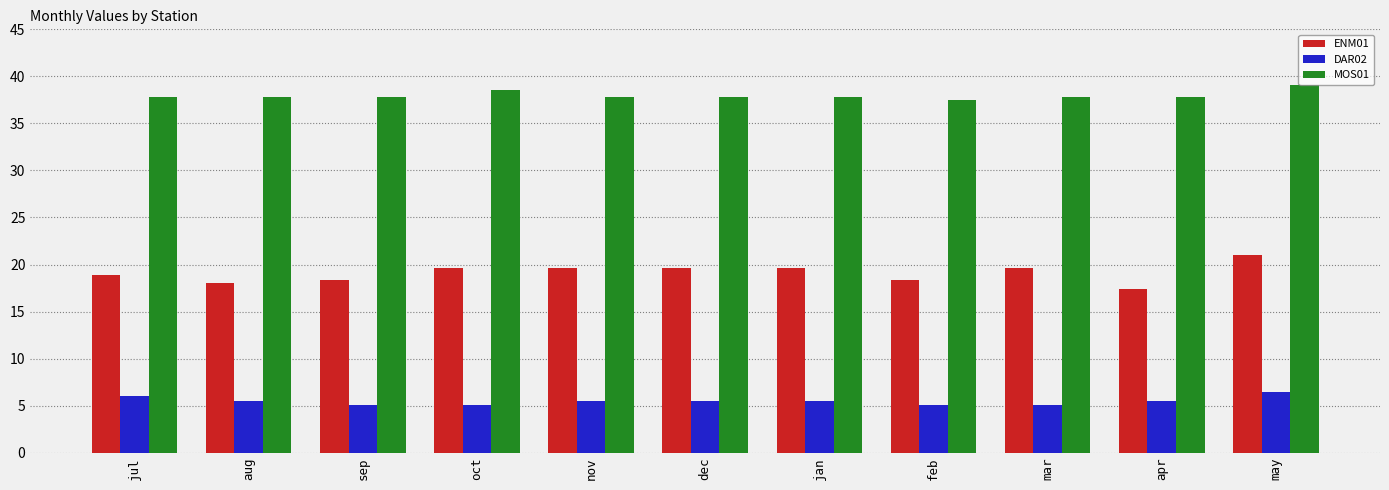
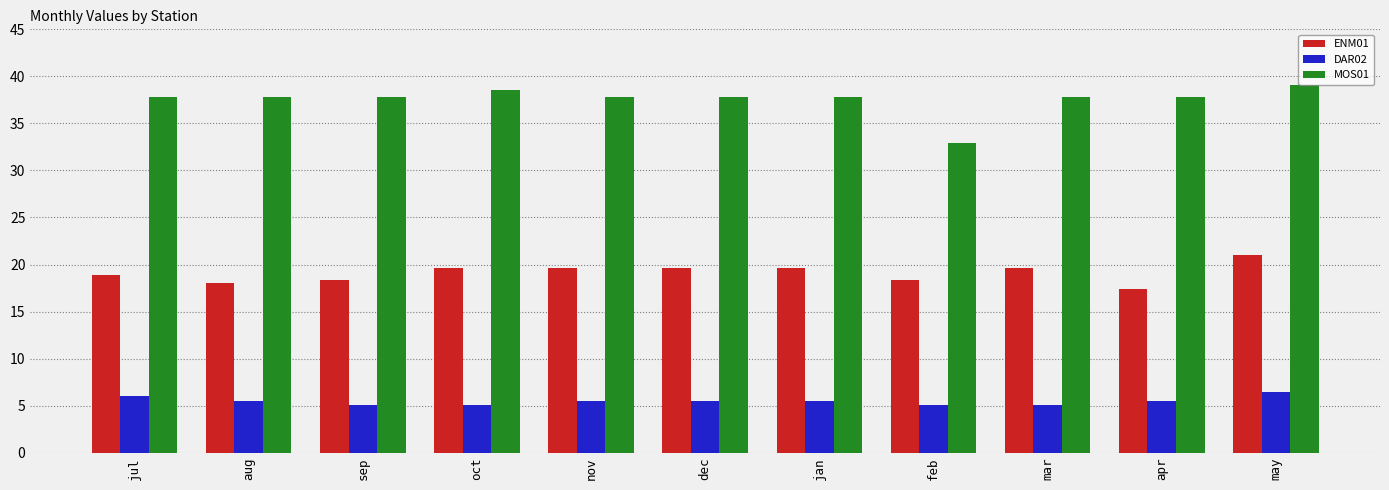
MOS01, feb: 38 -> 33
